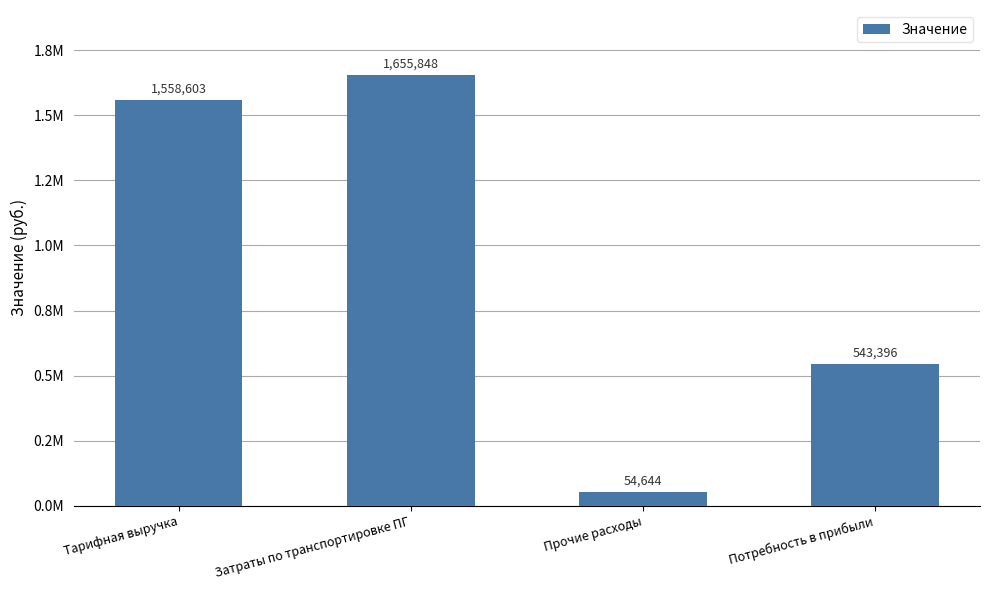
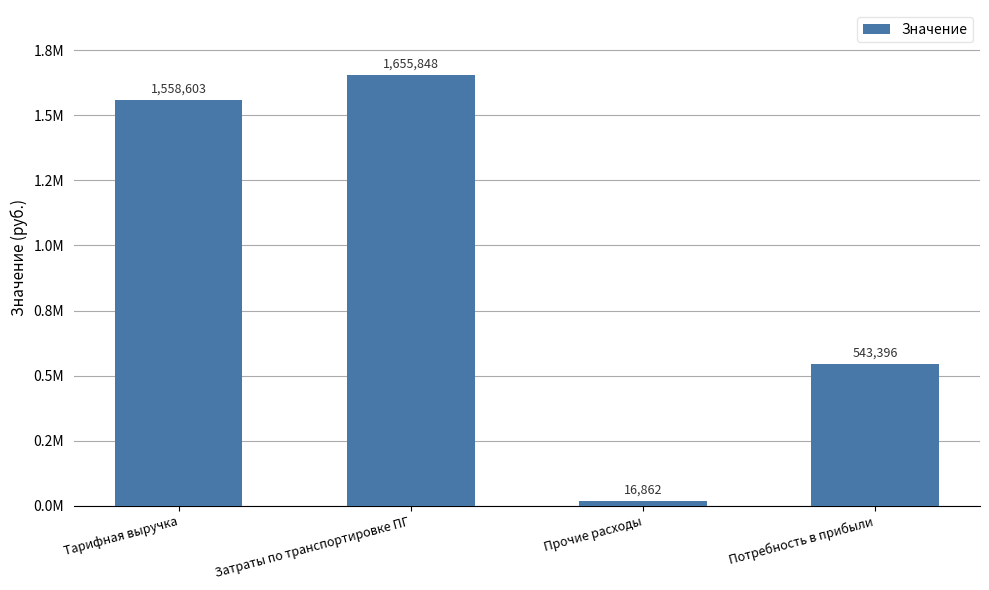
Прочие расходы: 54,644 -> 16,862
